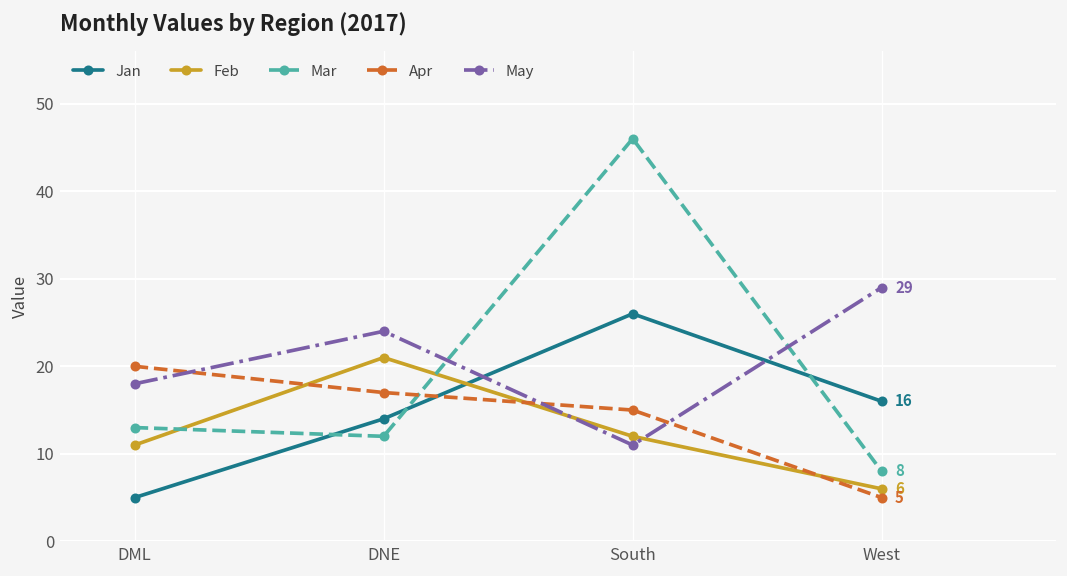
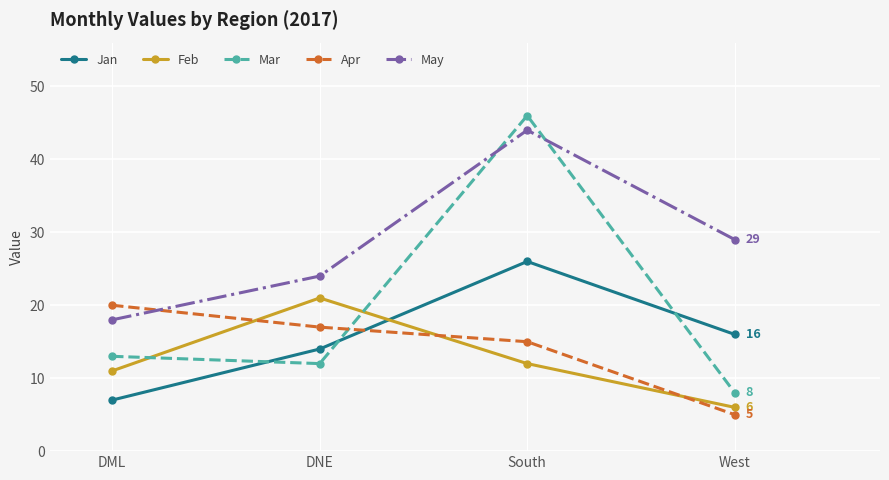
Jan, DML: 5 -> 7
May, South: 11 -> 44
